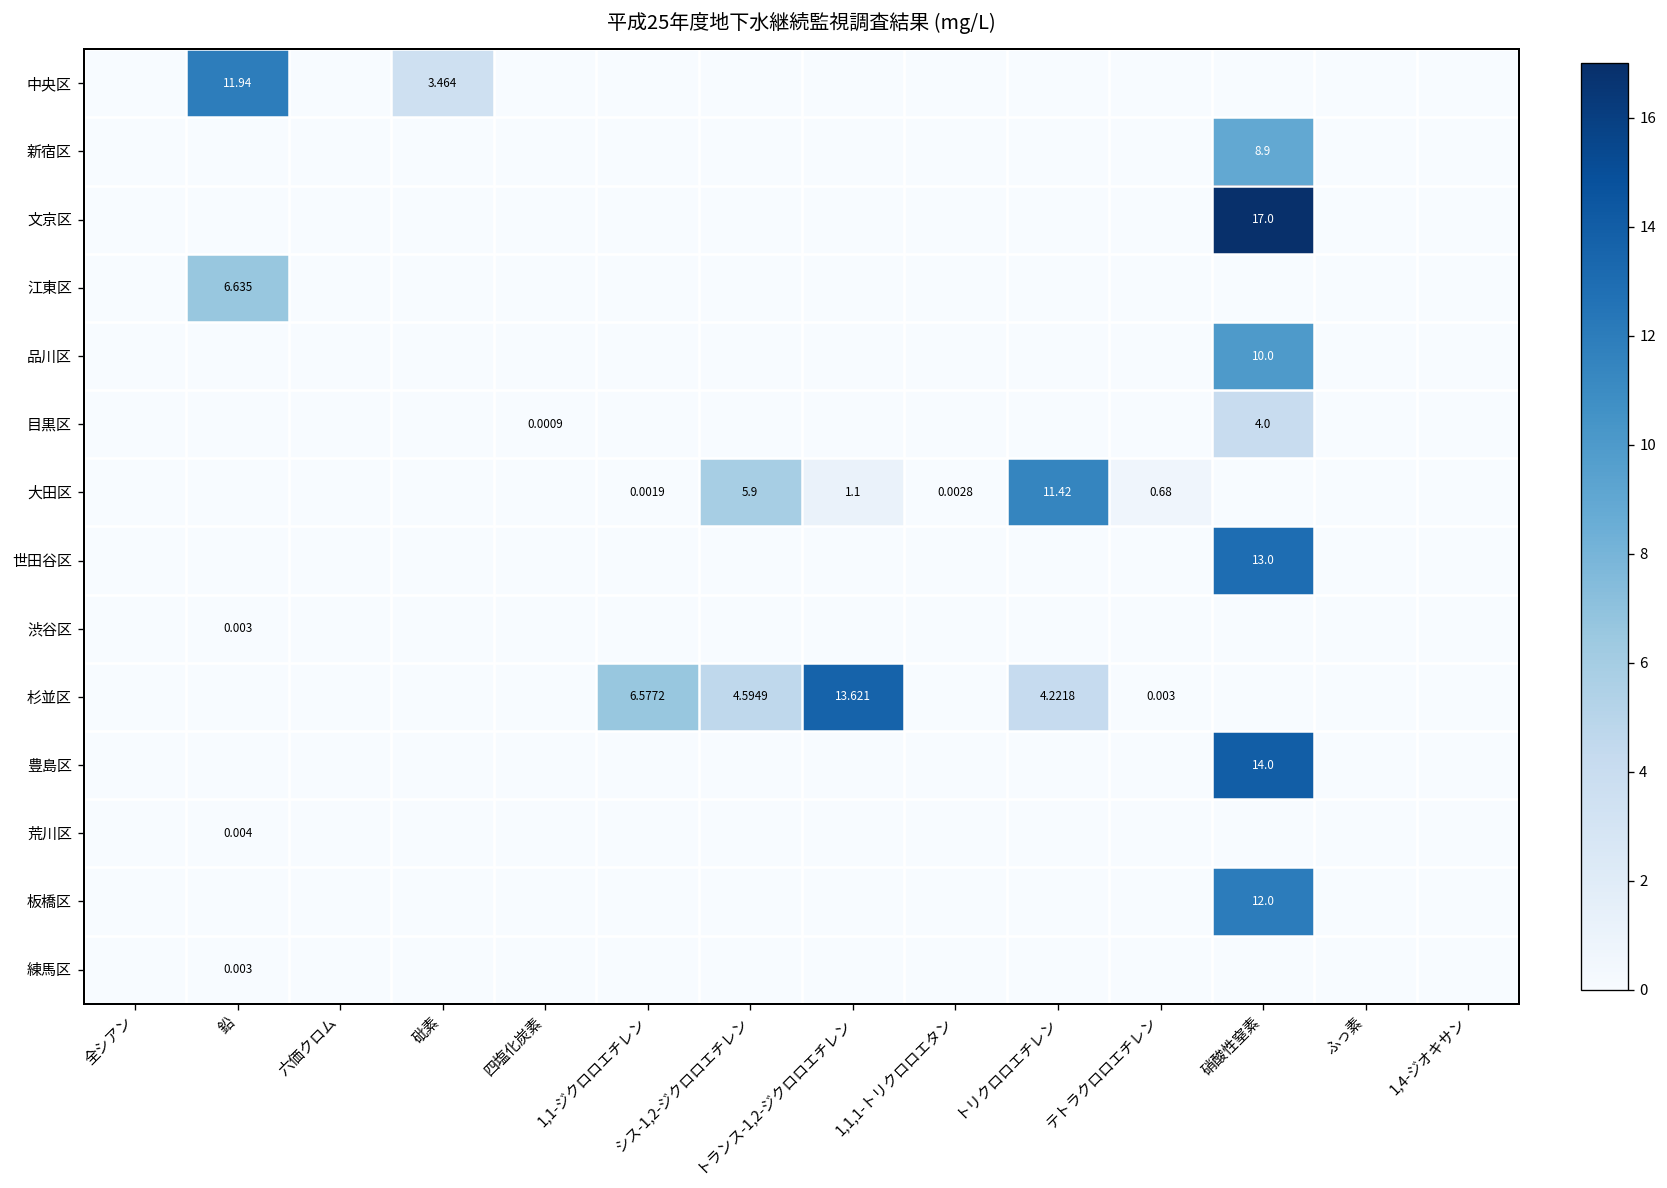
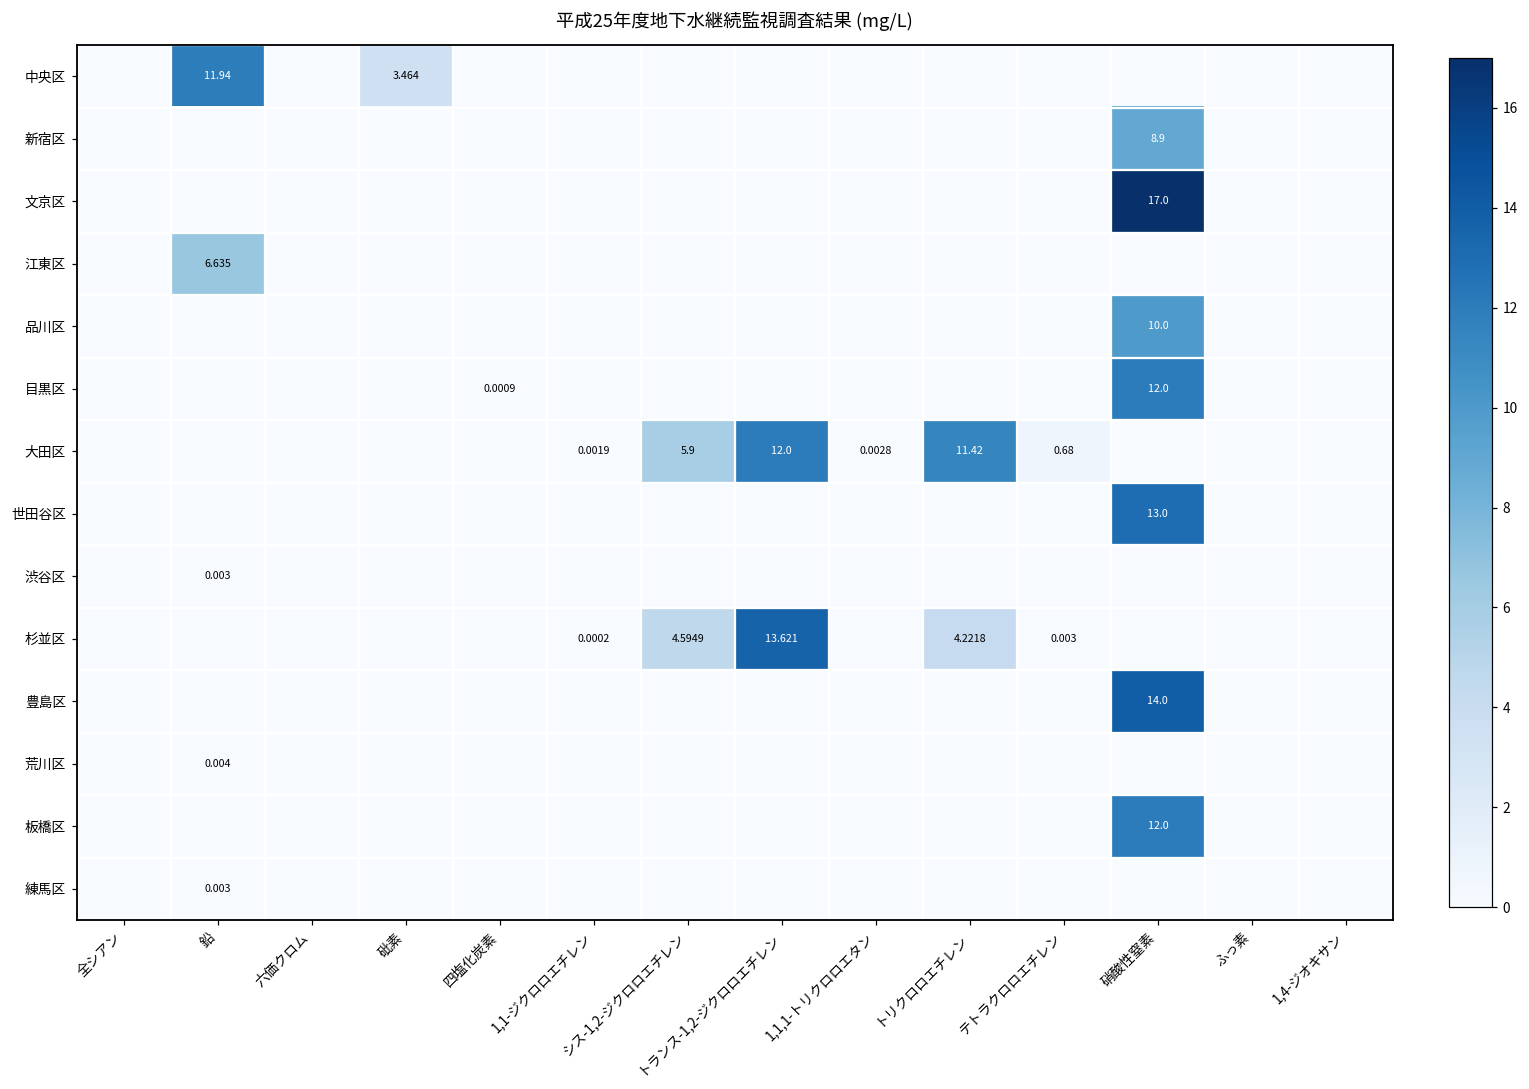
目黒区, 硝酸性窒素: 4.0 -> 12.0
大田区, トランス-1,2-ジクロロエチレン: 1.1 -> 12.0
杉並区, 1,1-ジクロロエチレン: 6.5772 -> 0.0002
